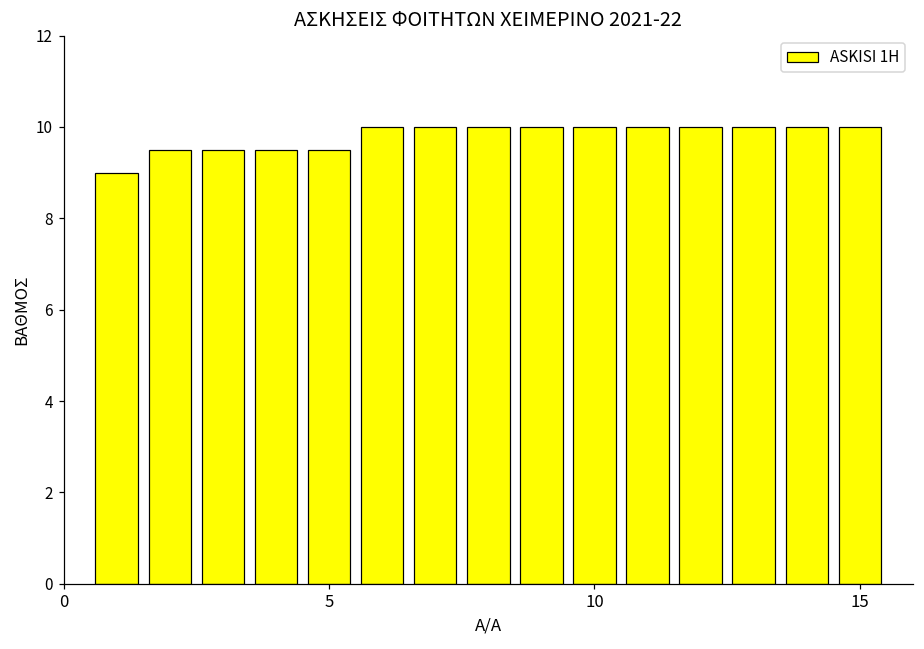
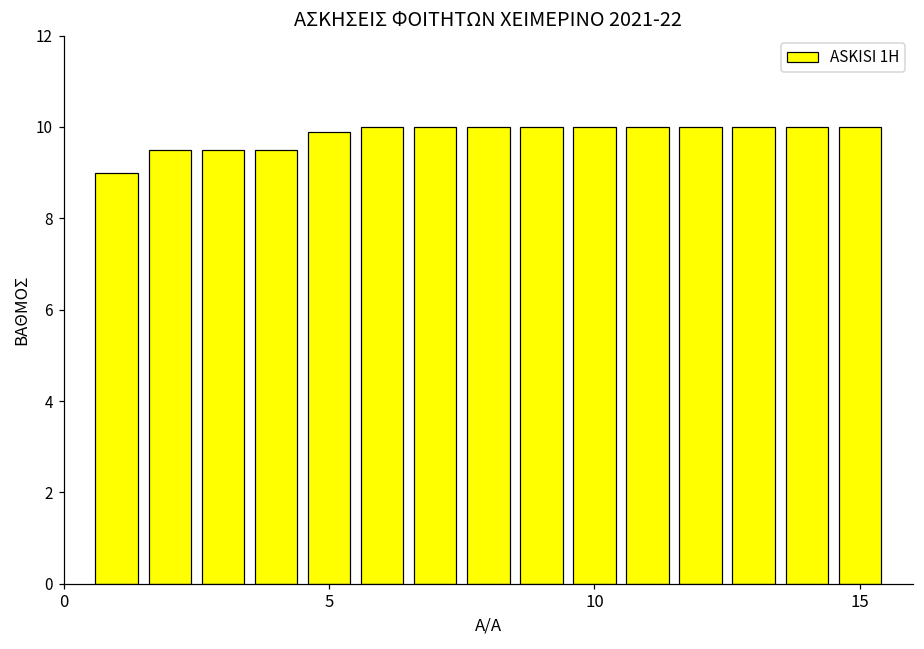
5: 9.5 -> 9.9
